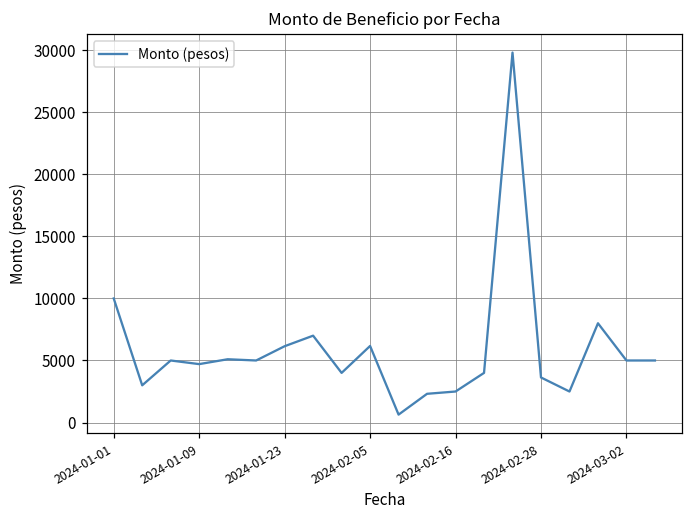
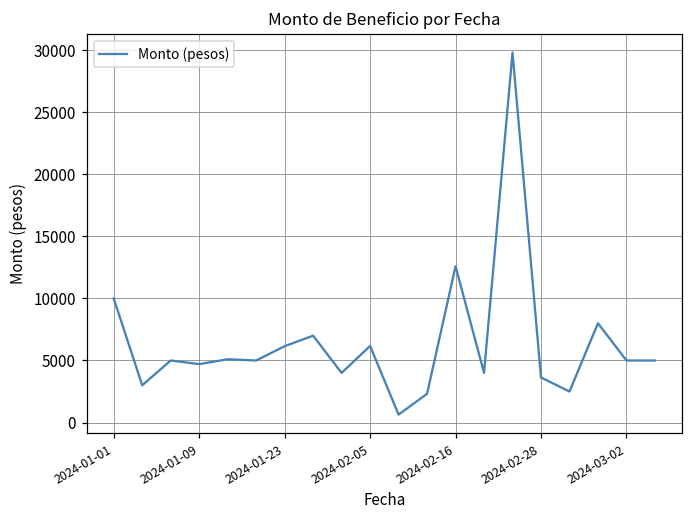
2024-02-16: 2500 -> 12600
